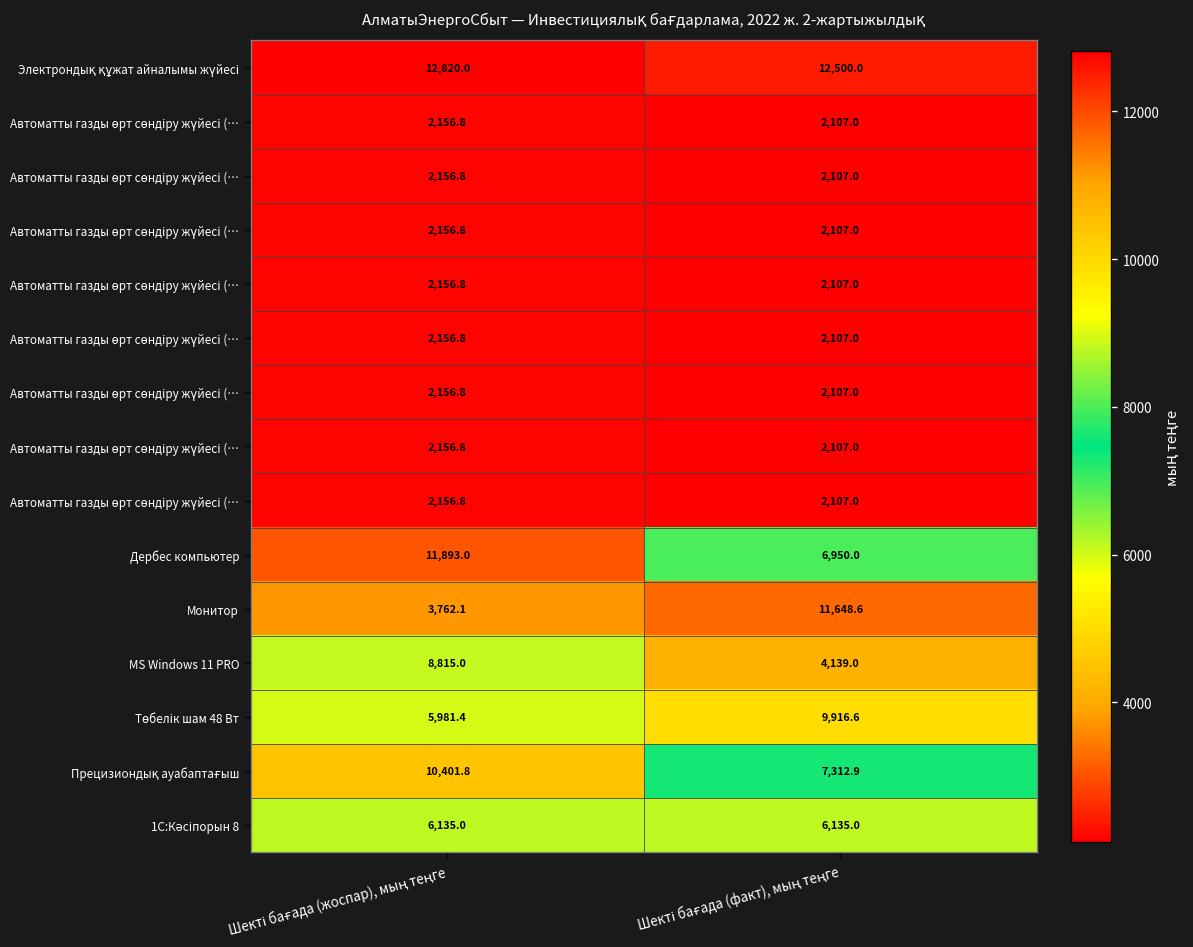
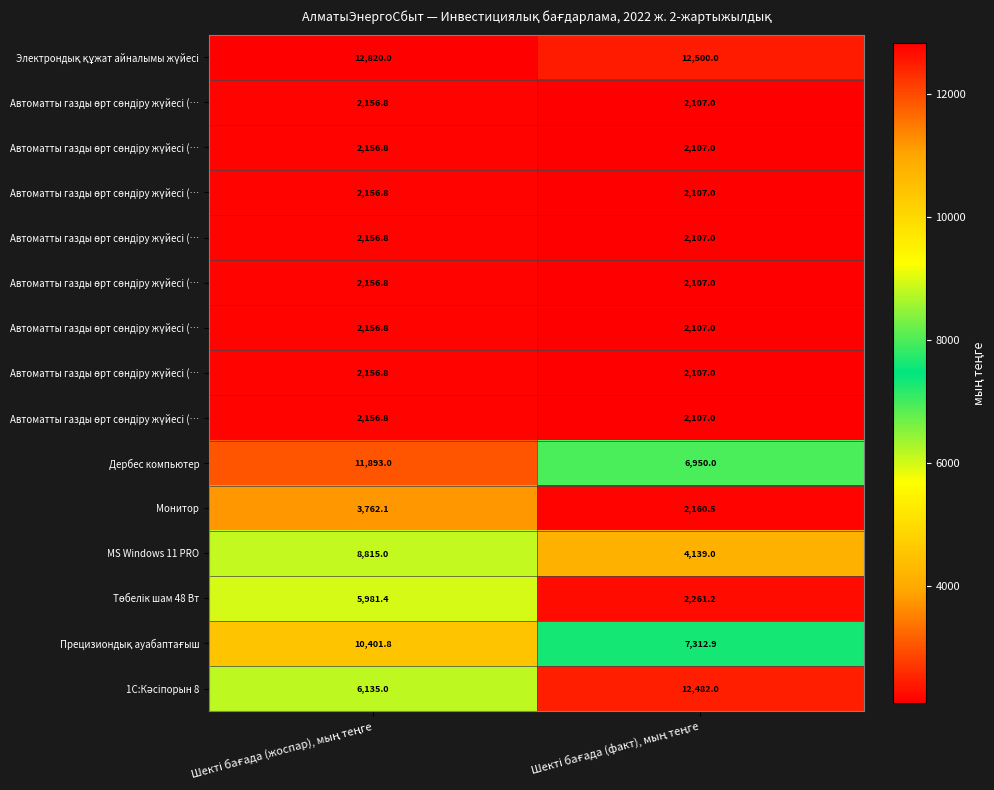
Монитор, Шекті бағада (факт), мың теңге: 11,648.6 -> 2,160.5
Төбелік шам 48 Вт, Шекті бағада (факт), мың теңге: 9,916.6 -> 2,261.2
1С:Кәсіпорын 8, Шекті бағада (факт), мың теңге: 6,135.0 -> 12,482.0
